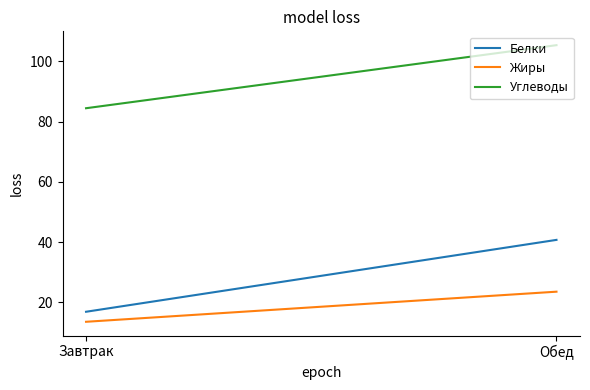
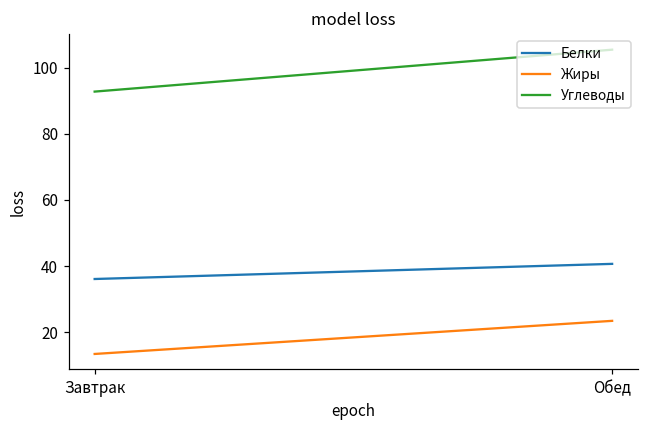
Белки, Завтрак: 17 -> 36
Углеводы, Завтрак: 84 -> 93
